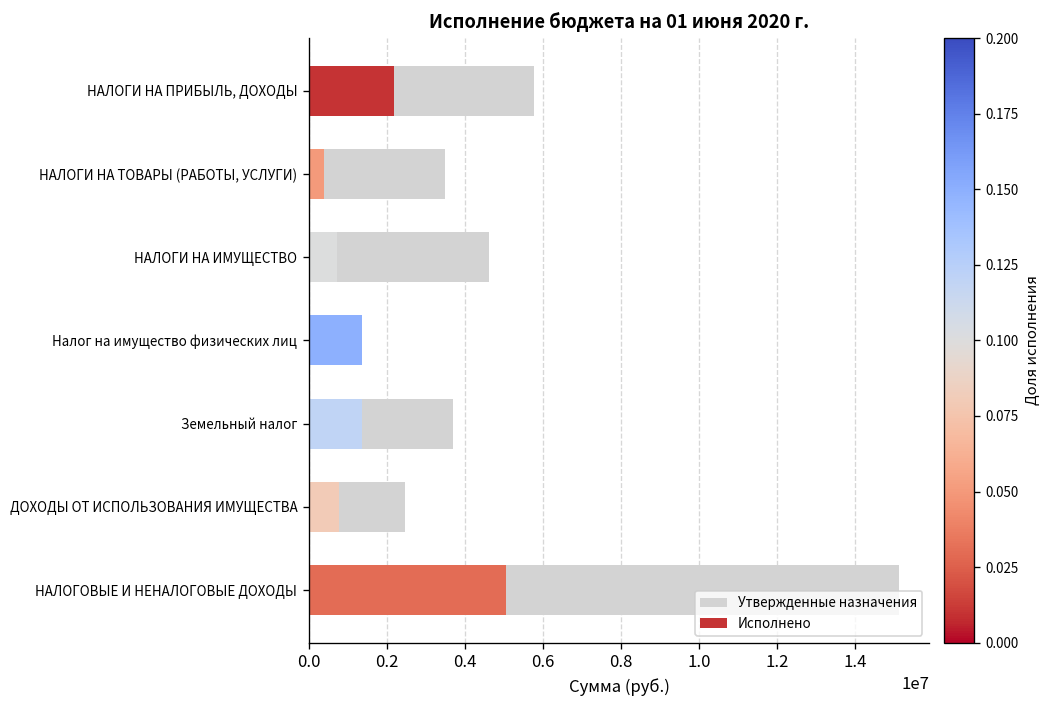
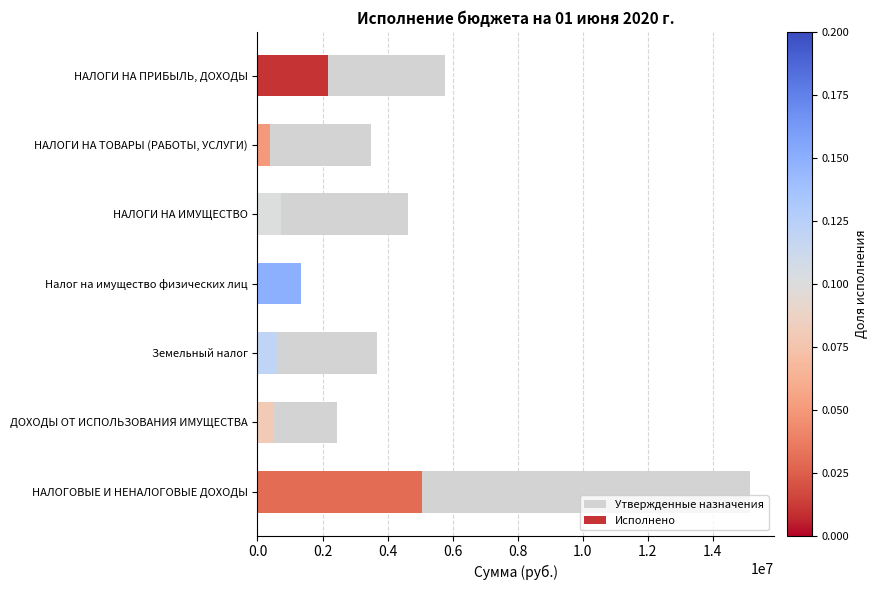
Исполнено, Земельный налог: 1400000 -> 600000
Исполнено, ДОХОДЫ ОТ ИСПОЛЬЗОВАНИЯ ИМУЩЕСТВА: 800000 -> 500000
